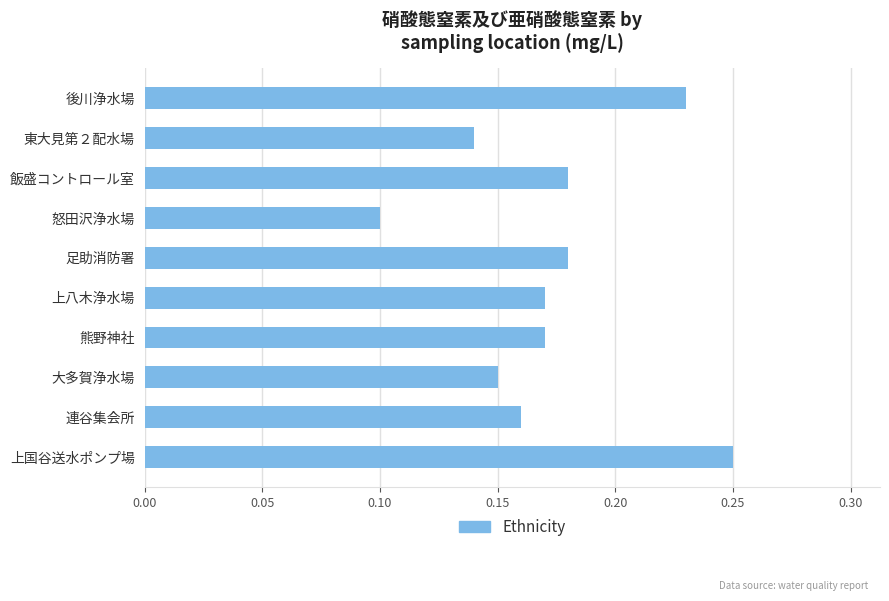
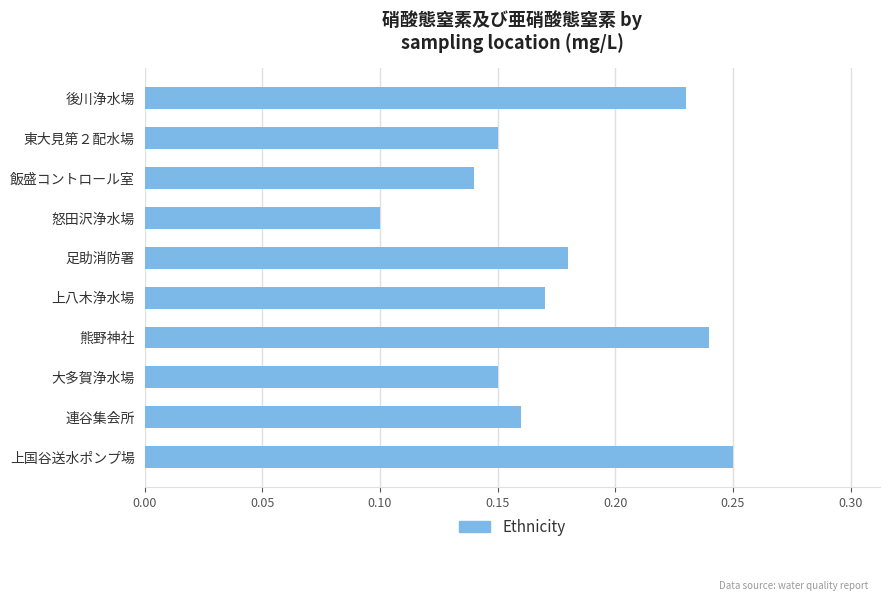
東大見第２配水場: 0.14 -> 0.15
飯盛コントロール室: 0.18 -> 0.14
熊野神社: 0.17 -> 0.24
